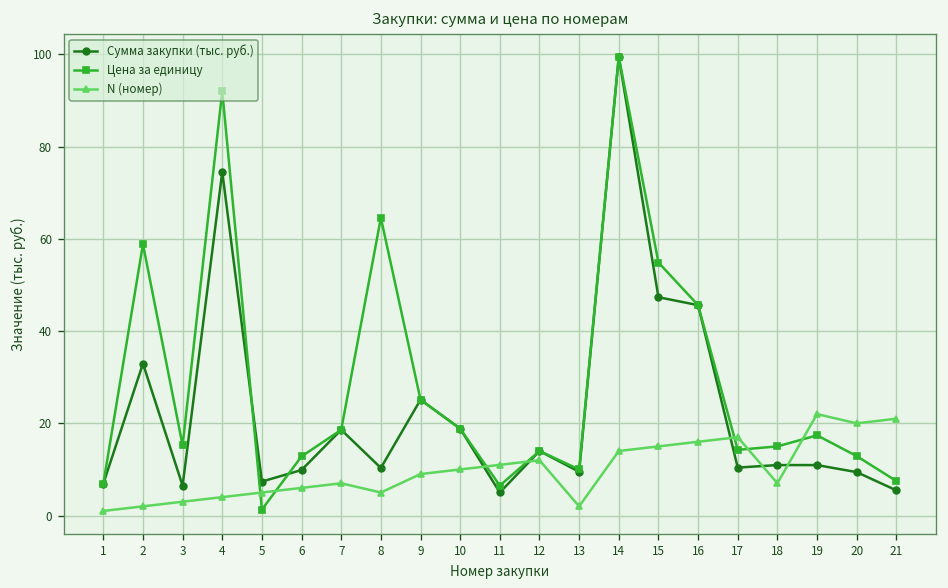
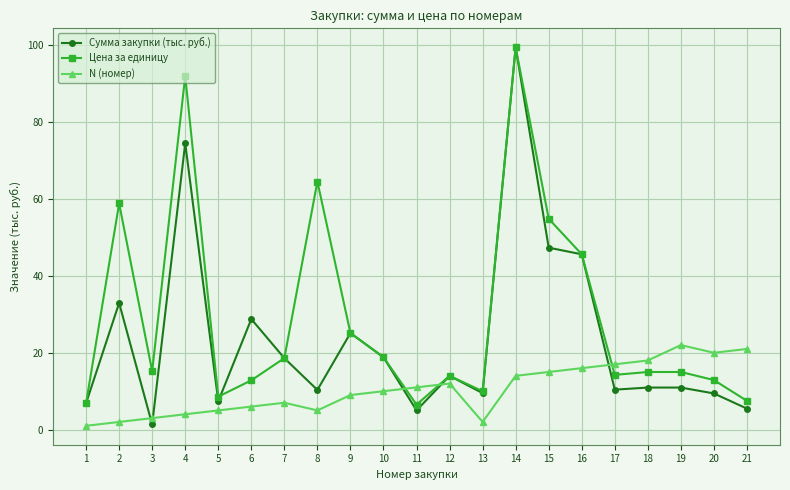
Сумма закупки (тыс. руб.), 3: 6 -> 1
Цена за единицу, 5: 1 -> 9
Сумма закупки (тыс. руб.), 6: 10 -> 29
N (номер), 18: 7 -> 18
Цена за единицу, 19: 17 -> 15
